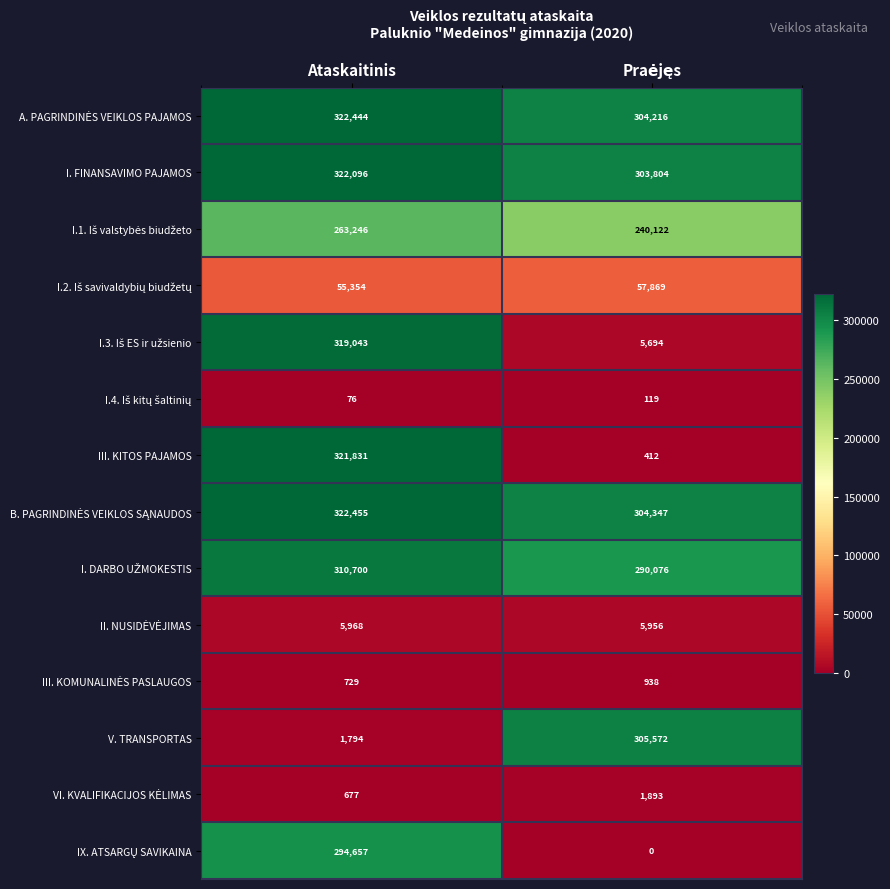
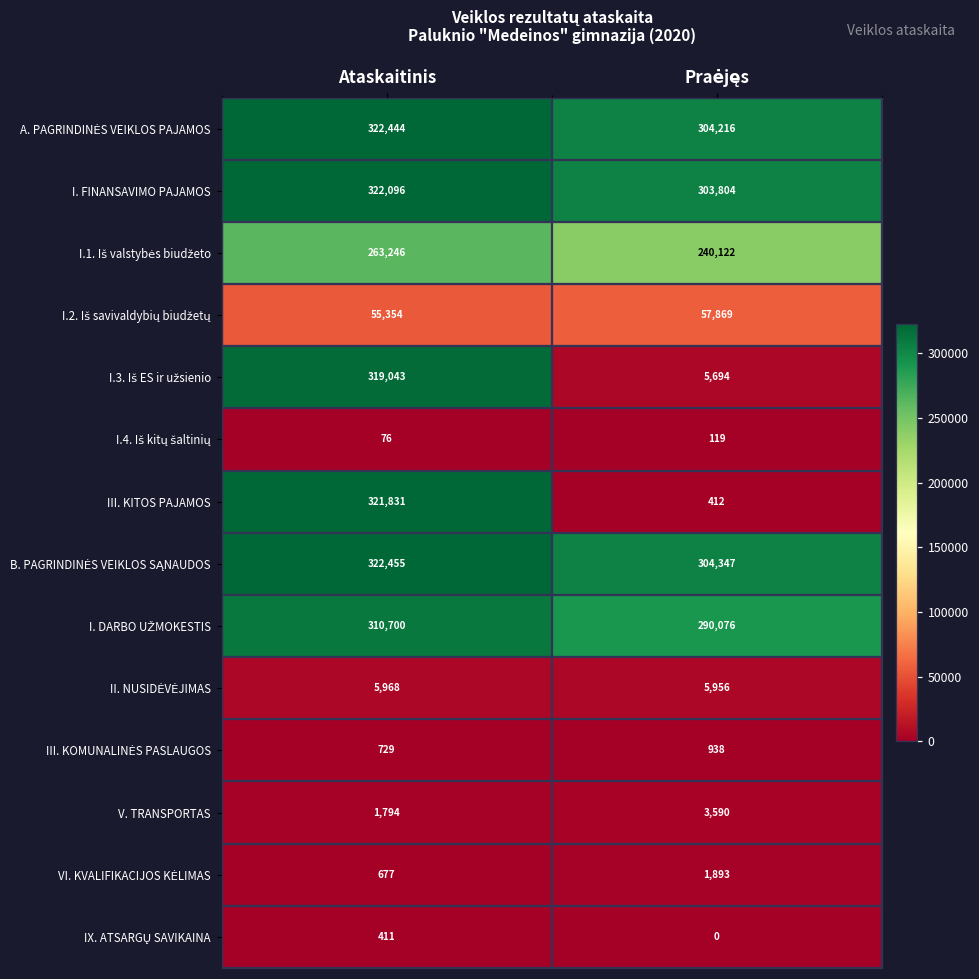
V. TRANSPORTAS, Praėjęs: 305,572 -> 3,590
IX. ATSARGŲ SAVIKAINA, Ataskaitinis: 294,657 -> 411
